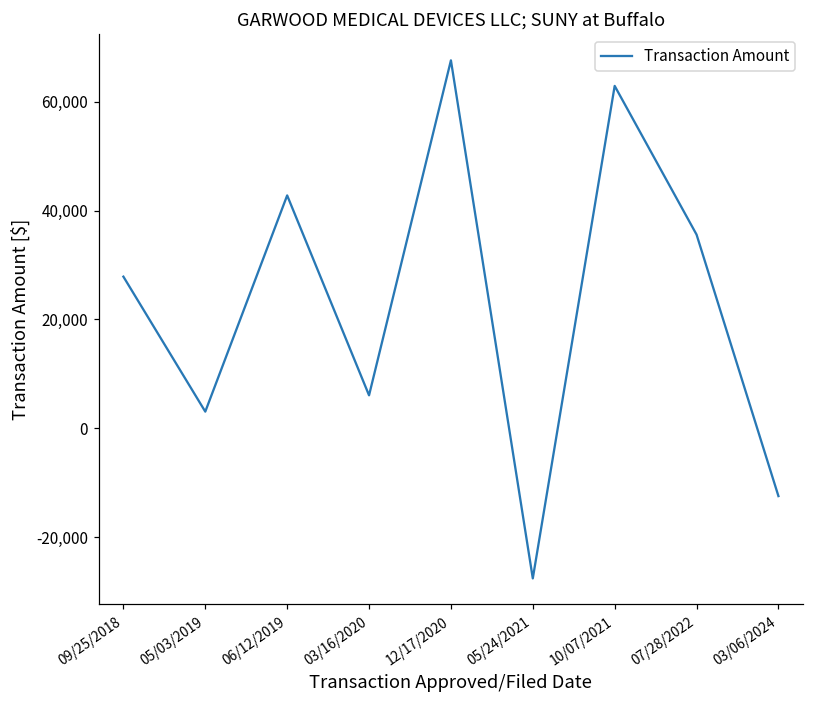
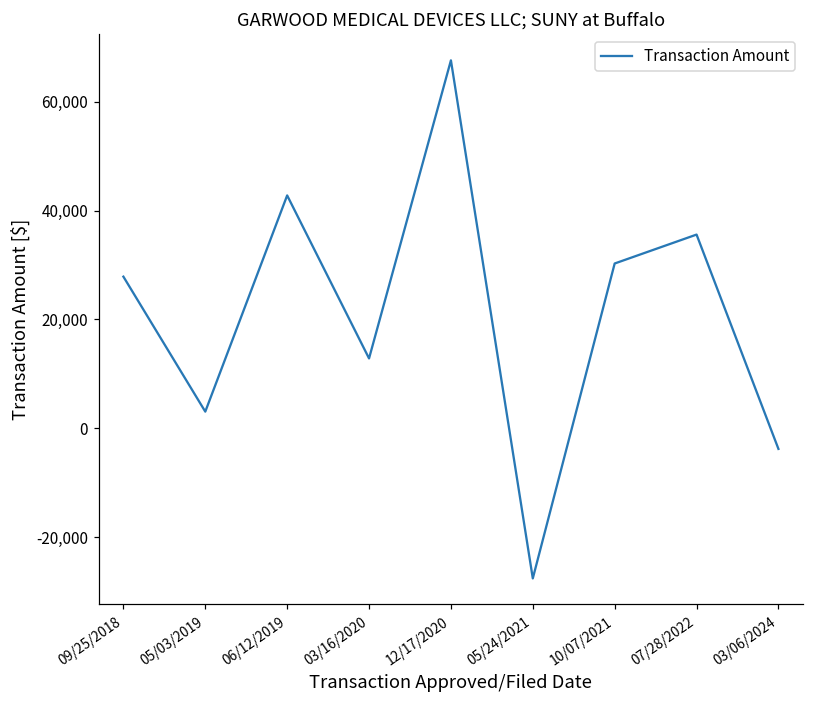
03/16/2020: 6,000 -> 13,000
10/07/2021: 63,000 -> 30,000
03/06/2024: -12,000 -> -4,000
